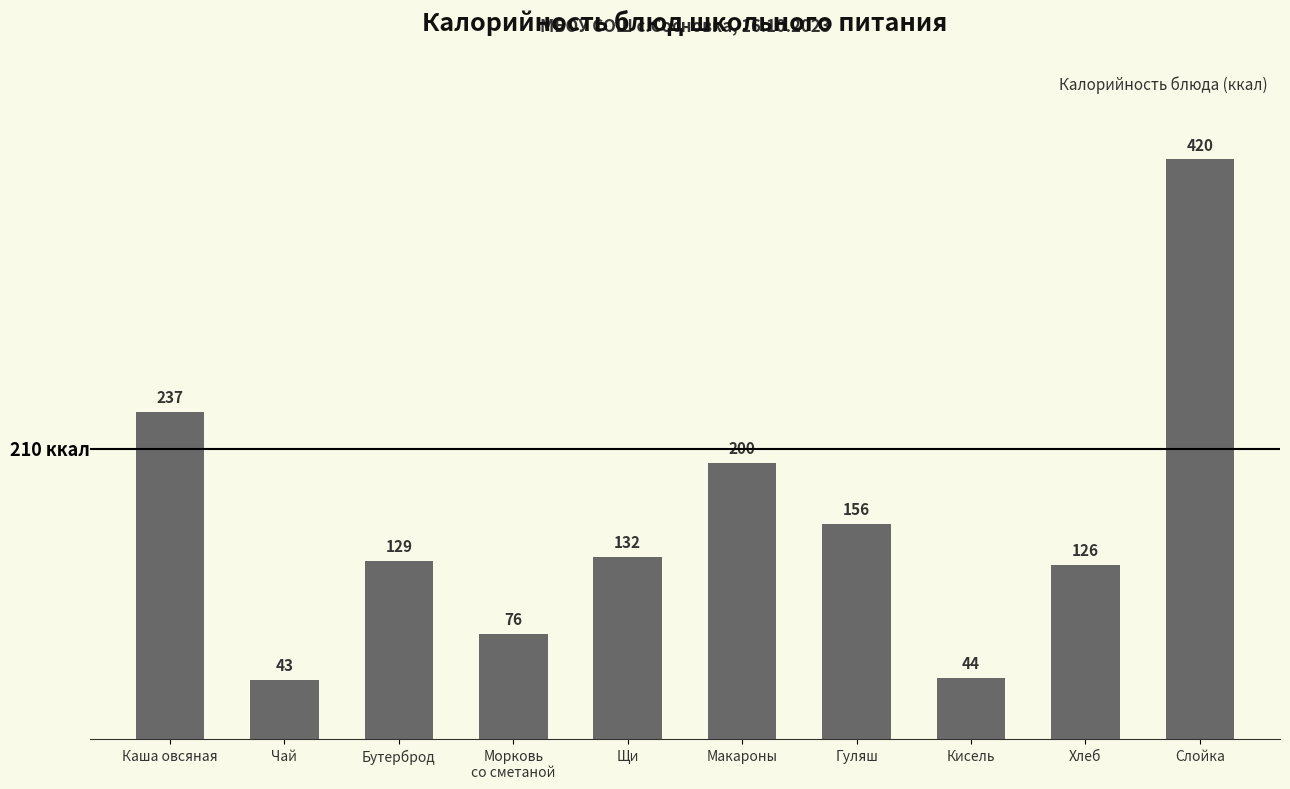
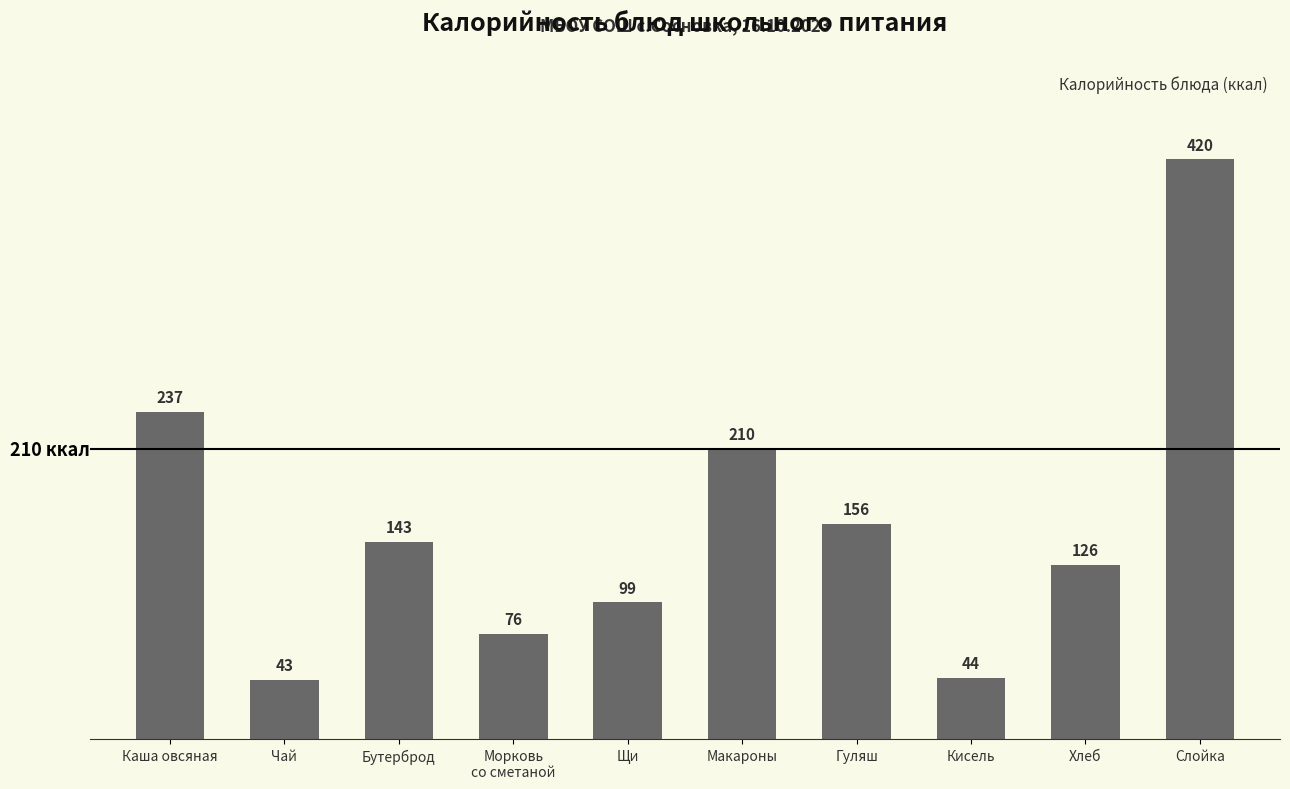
Бутерброд: 129 -> 143
Щи: 132 -> 99
Макароны: 200 -> 210
